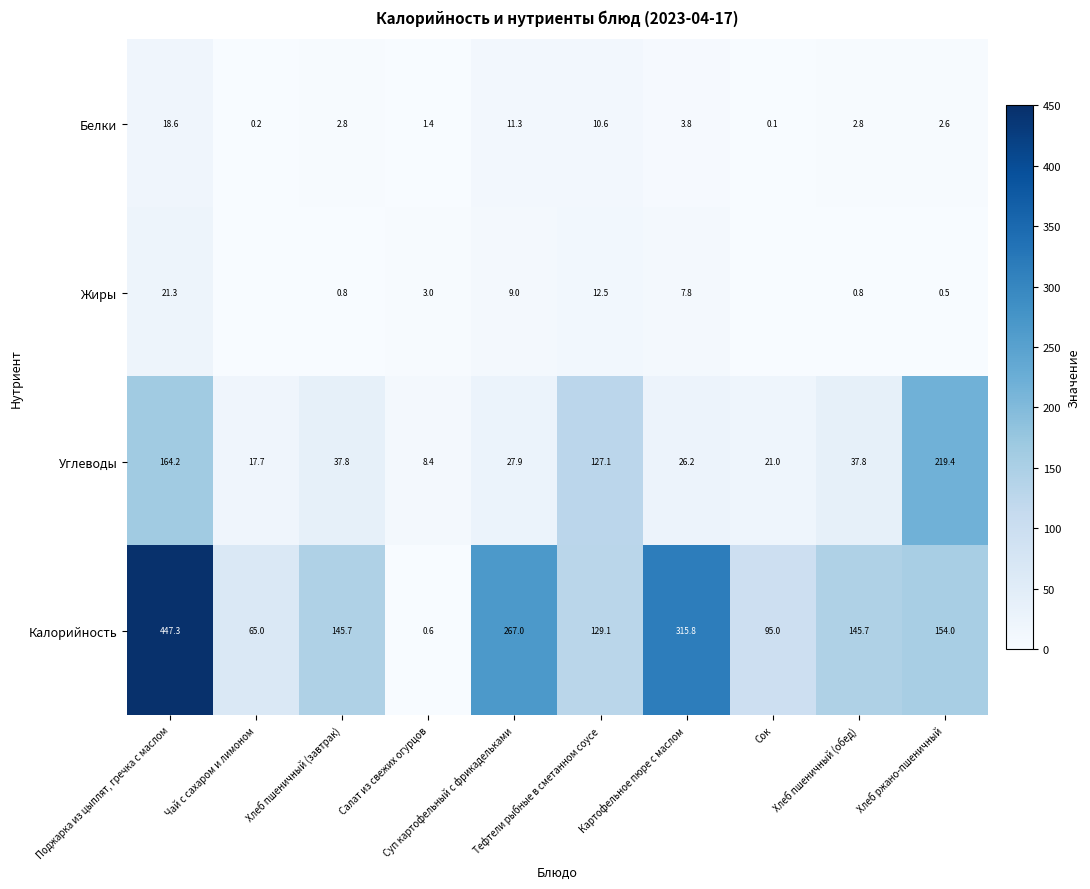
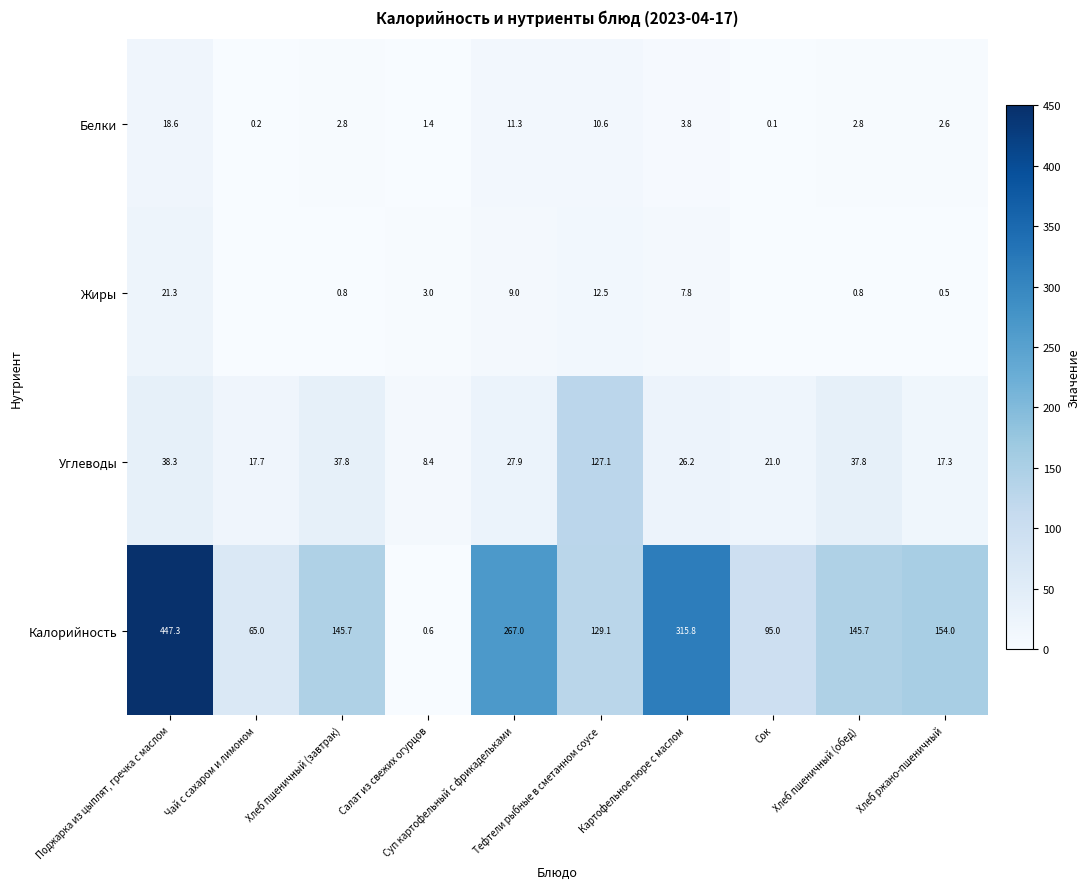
Углеводы, Поджарка из цыплят, гречка с маслом: 164.2 -> 38.3
Углеводы, Хлеб ржано-пшеничный: 219.4 -> 17.3
